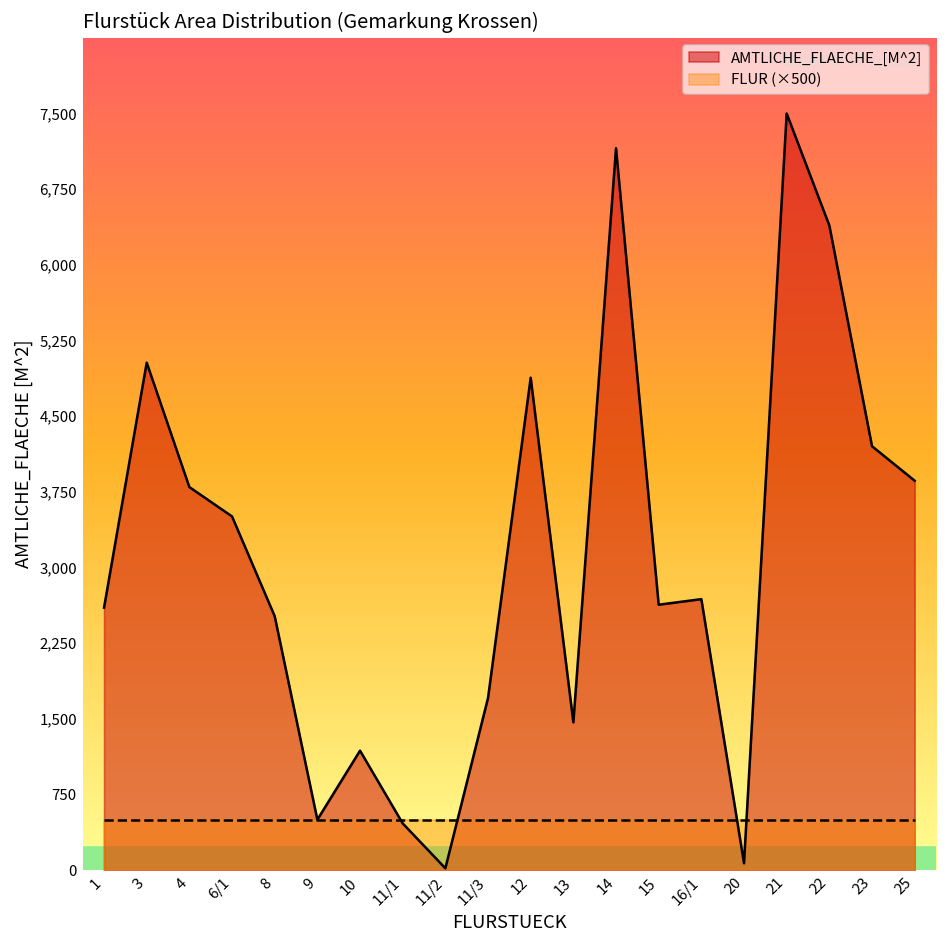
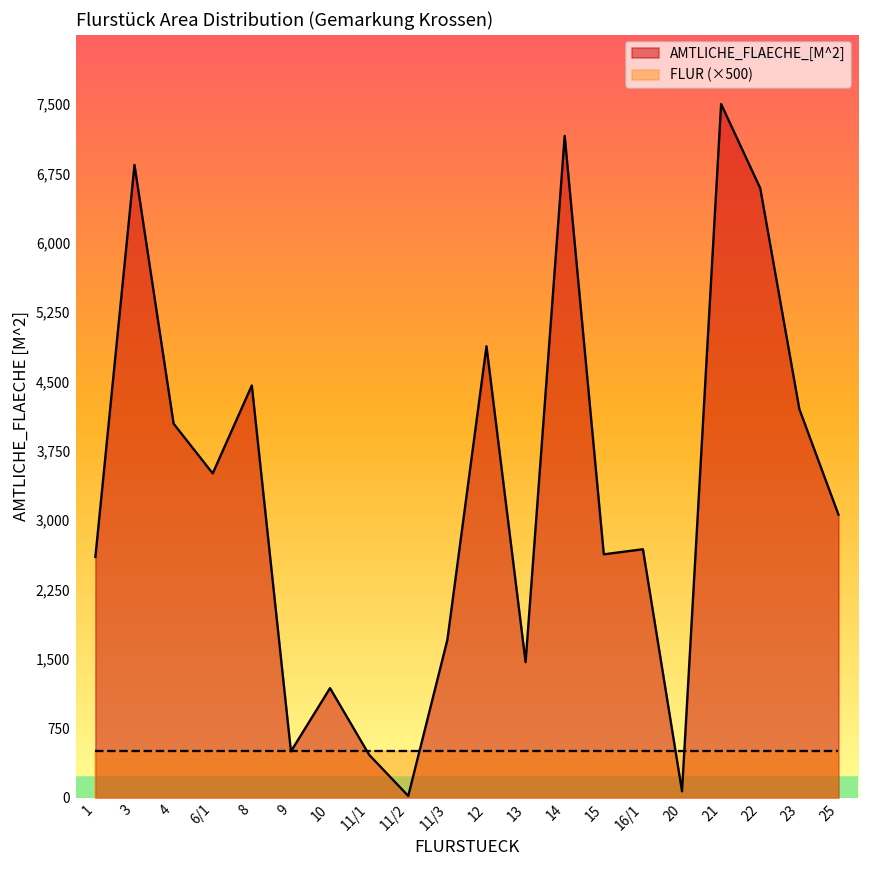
AMTLICHE_FLAECHE_[M^2], 3: 5,000 -> 6,800
AMTLICHE_FLAECHE_[M^2], 4: 3,800 -> 4,000
AMTLICHE_FLAECHE_[M^2], 8: 2,500 -> 4,500
AMTLICHE_FLAECHE_[M^2], 22: 6,400 -> 6,600
AMTLICHE_FLAECHE_[M^2], 25: 3,900 -> 3,100
